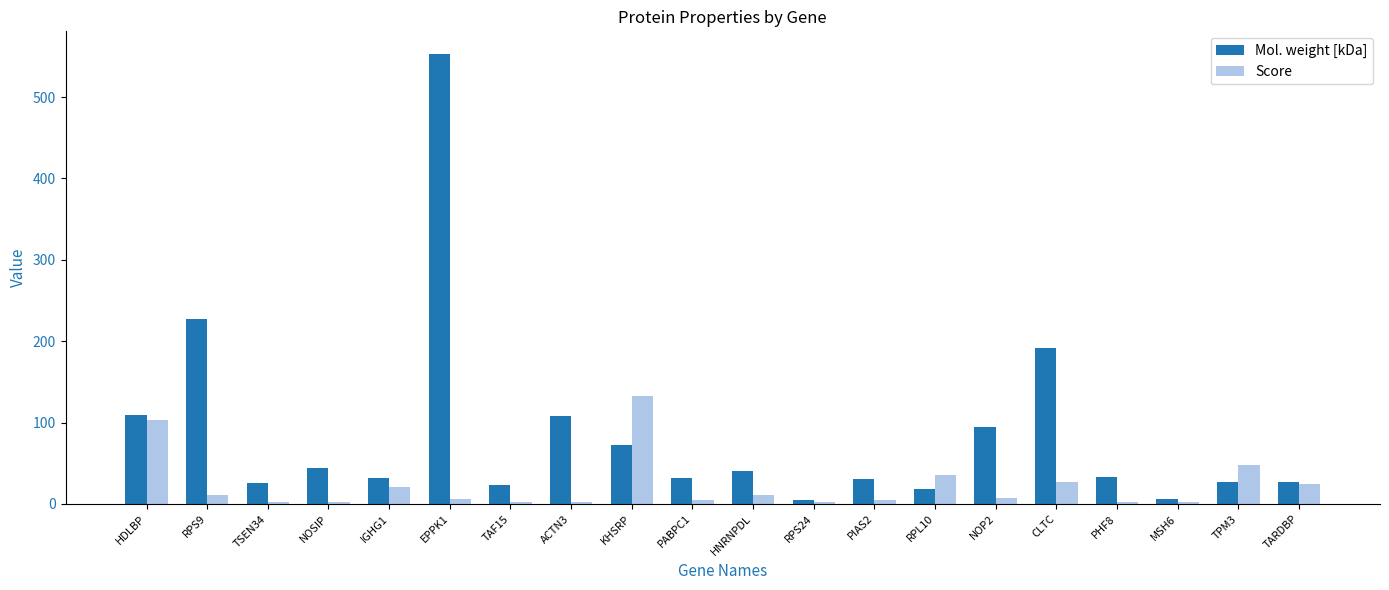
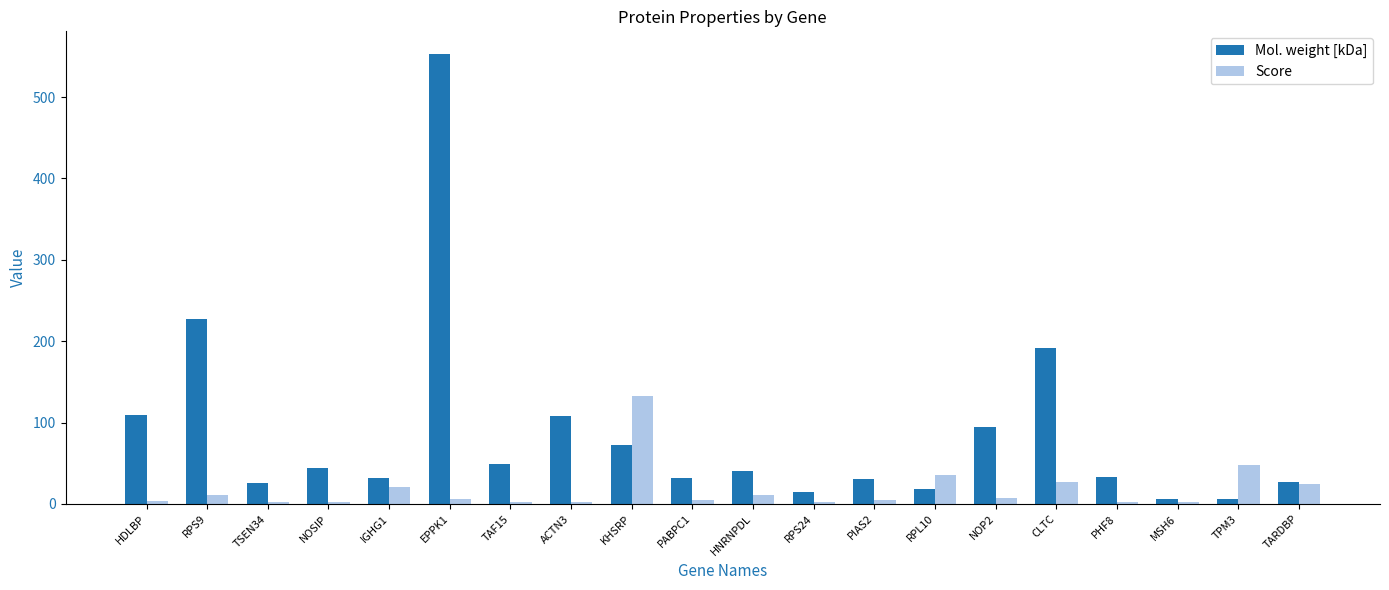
Score, HDLBP: 100 -> 0
Mol. weight [kDa], TAF15: 20 -> 50
Mol. weight [kDa], RPS24: 0 -> 20
Mol. weight [kDa], TPM3: 30 -> 10
